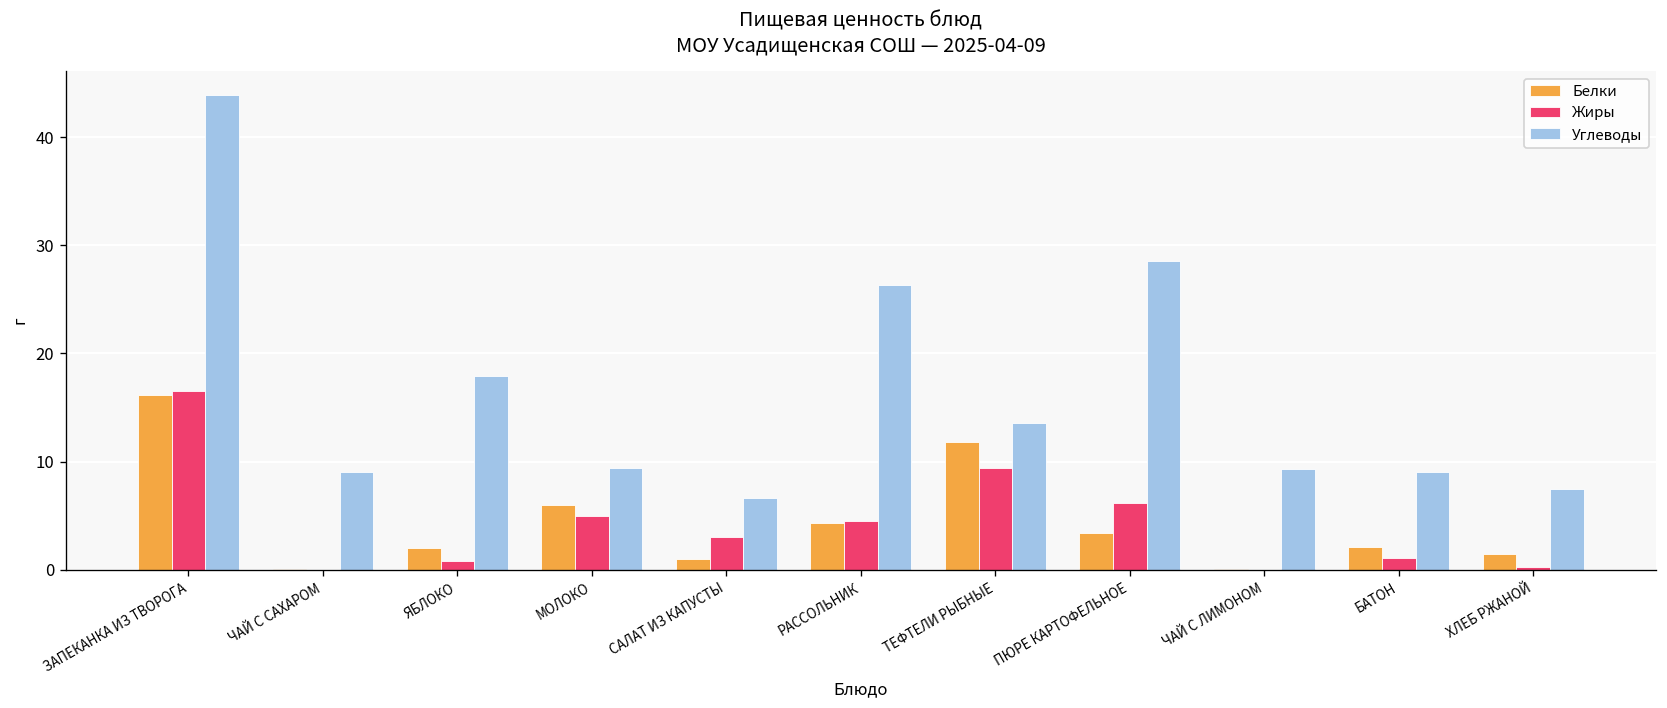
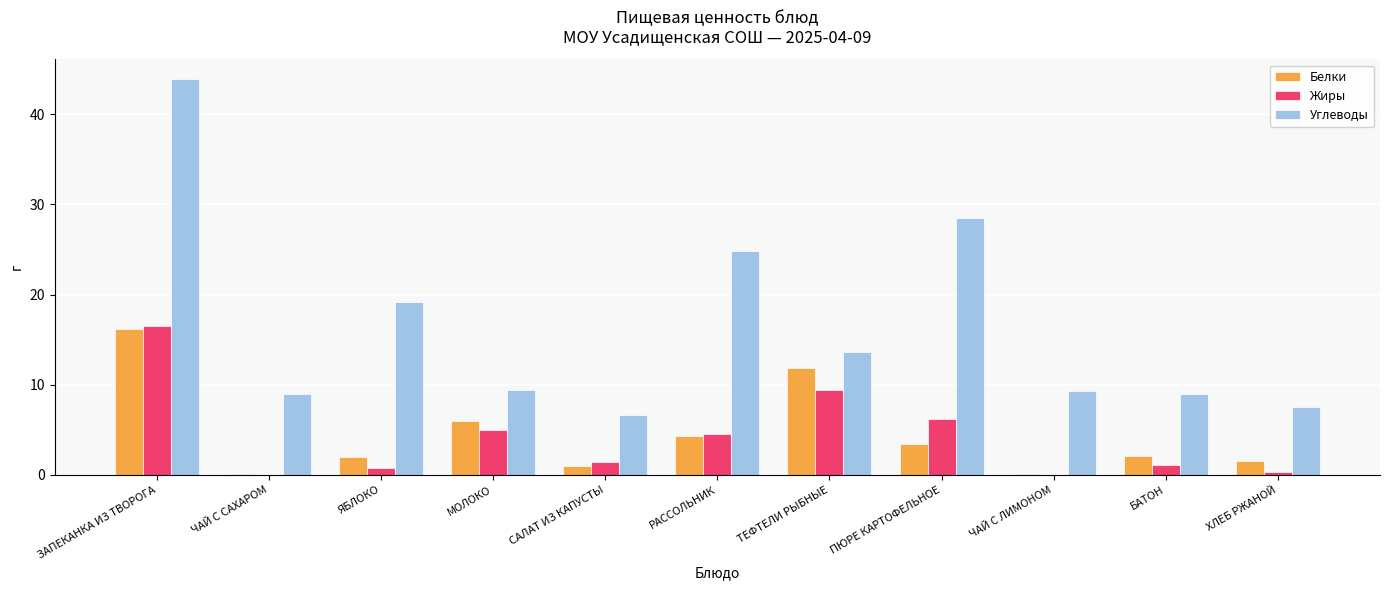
Углеводы, ЯБЛОКО: 18 -> 19
Жиры, САЛАТ ИЗ КАПУСТЫ: 3 -> 1
Углеводы, РАССОЛЬНИК: 26 -> 25
